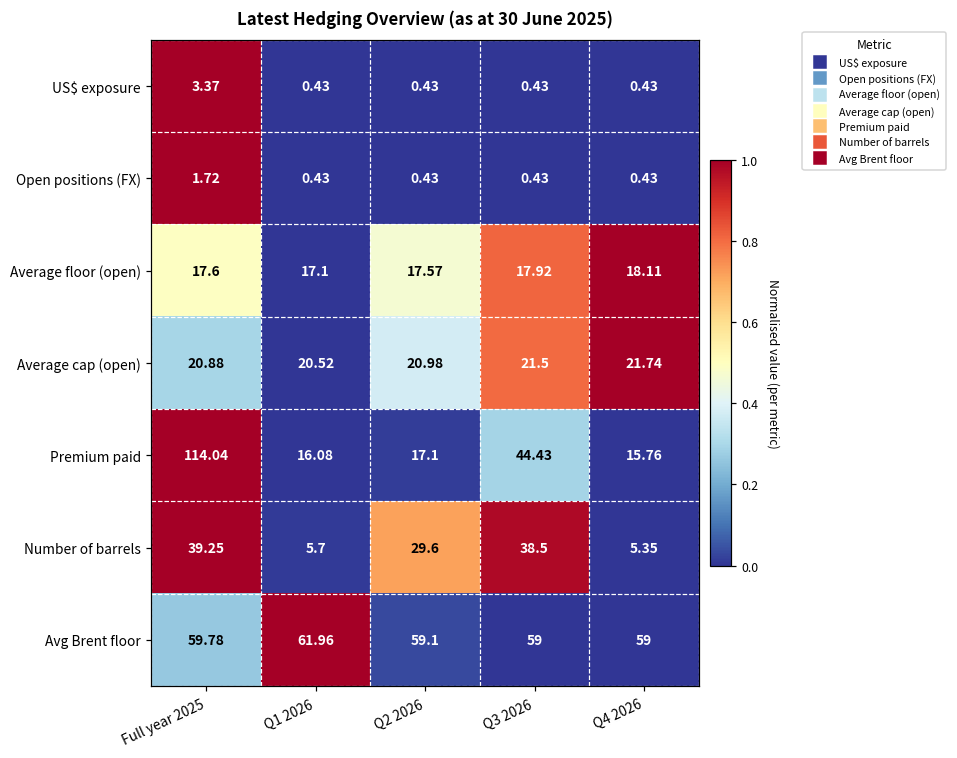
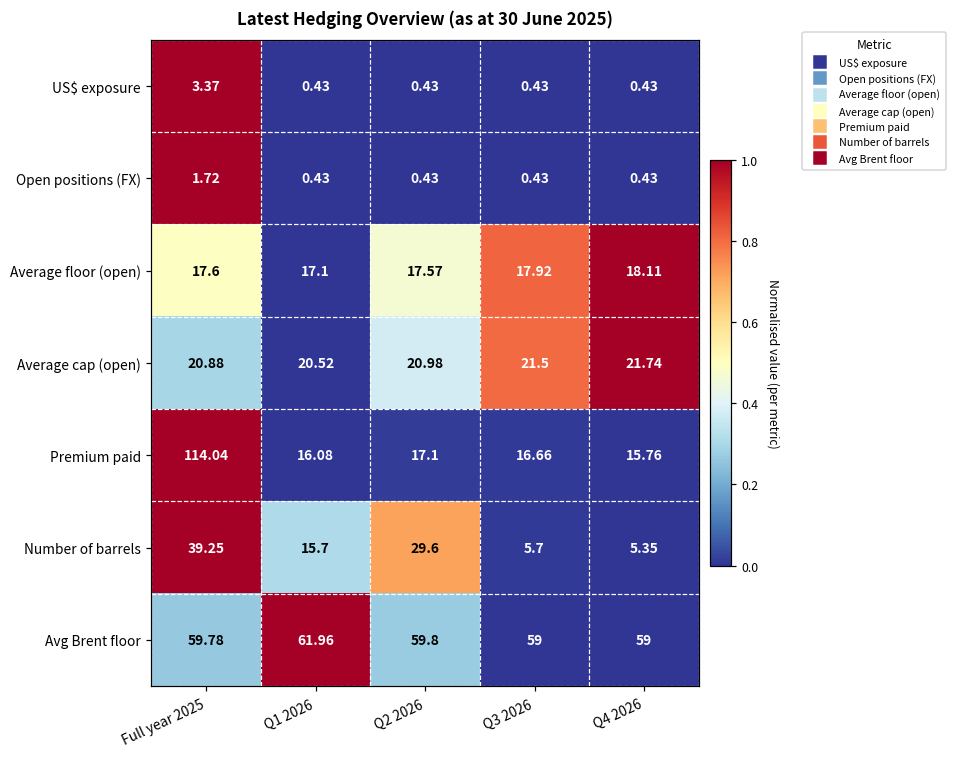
Premium paid, Q3 2026: 44.43 -> 16.66
Number of barrels, Q1 2026: 5.7 -> 15.7
Number of barrels, Q3 2026: 38.5 -> 5.7
Avg Brent floor, Q2 2026: 59.1 -> 59.8
